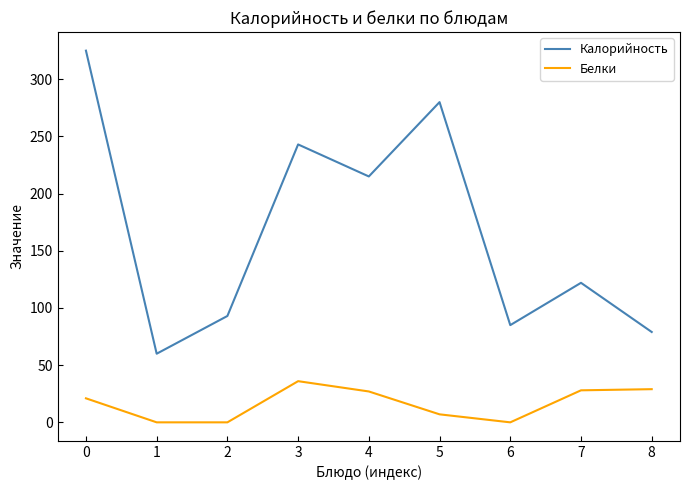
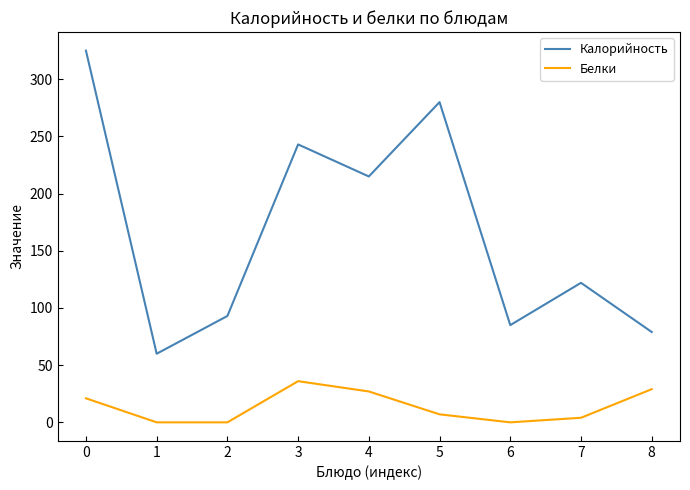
Белки, 7: 28 -> 4
